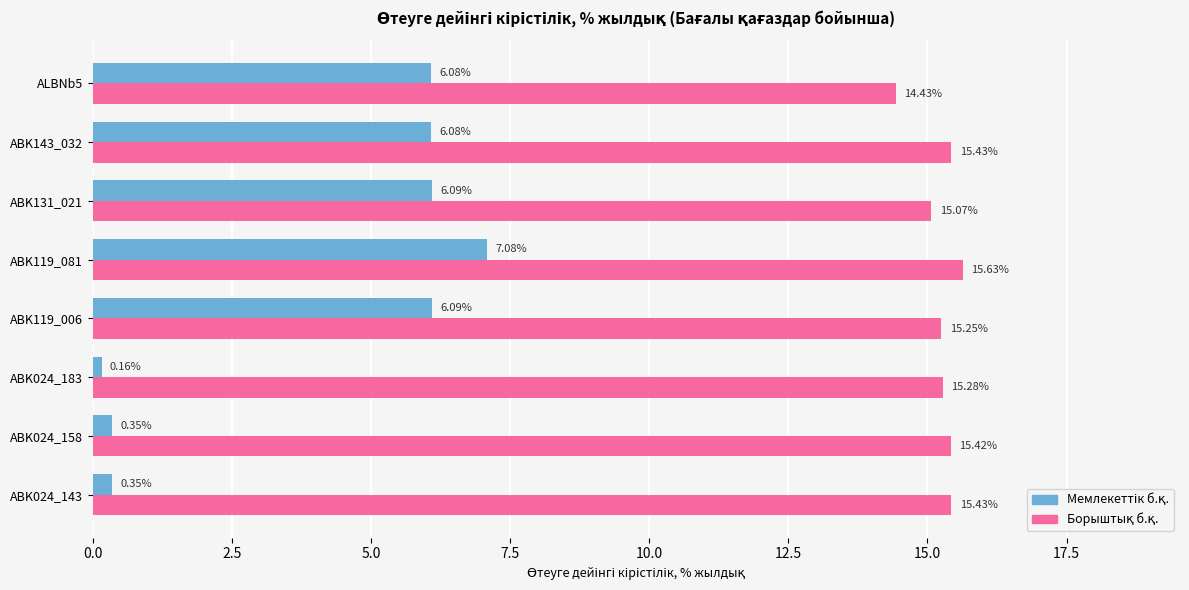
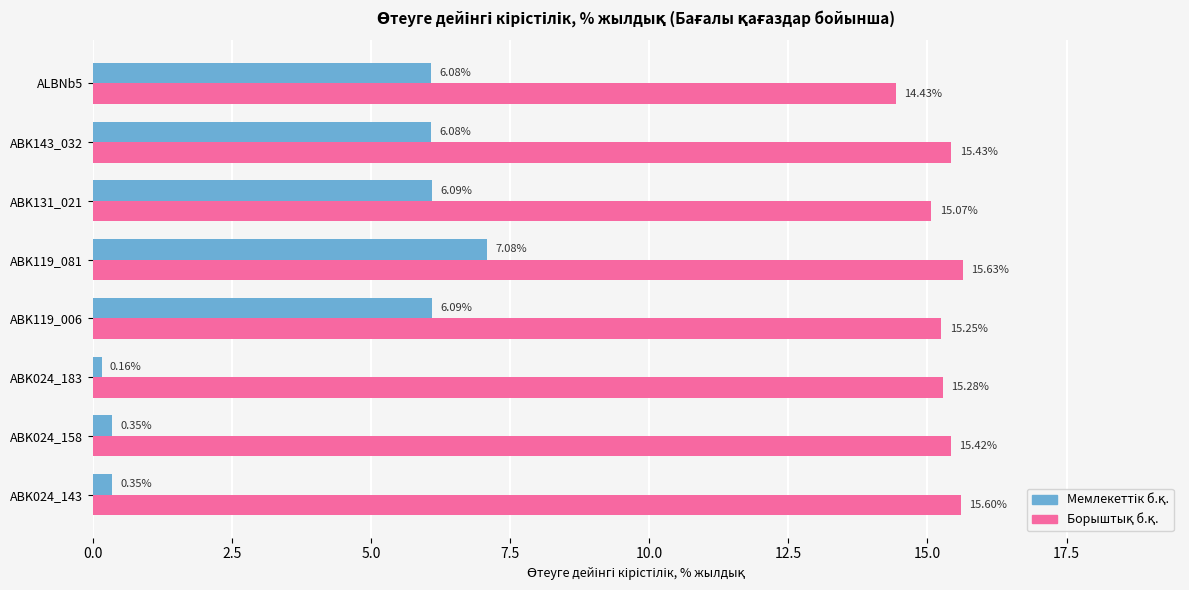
Борыштық б.қ., ABK024_143: 15.43% -> 15.60%
